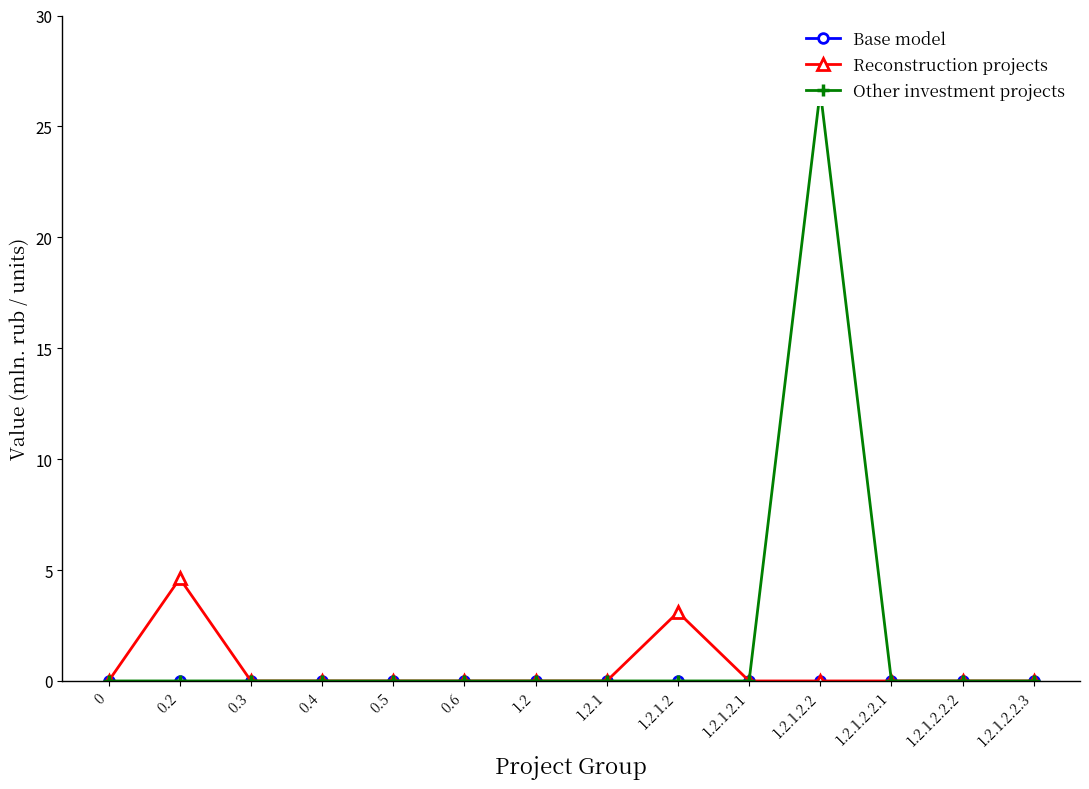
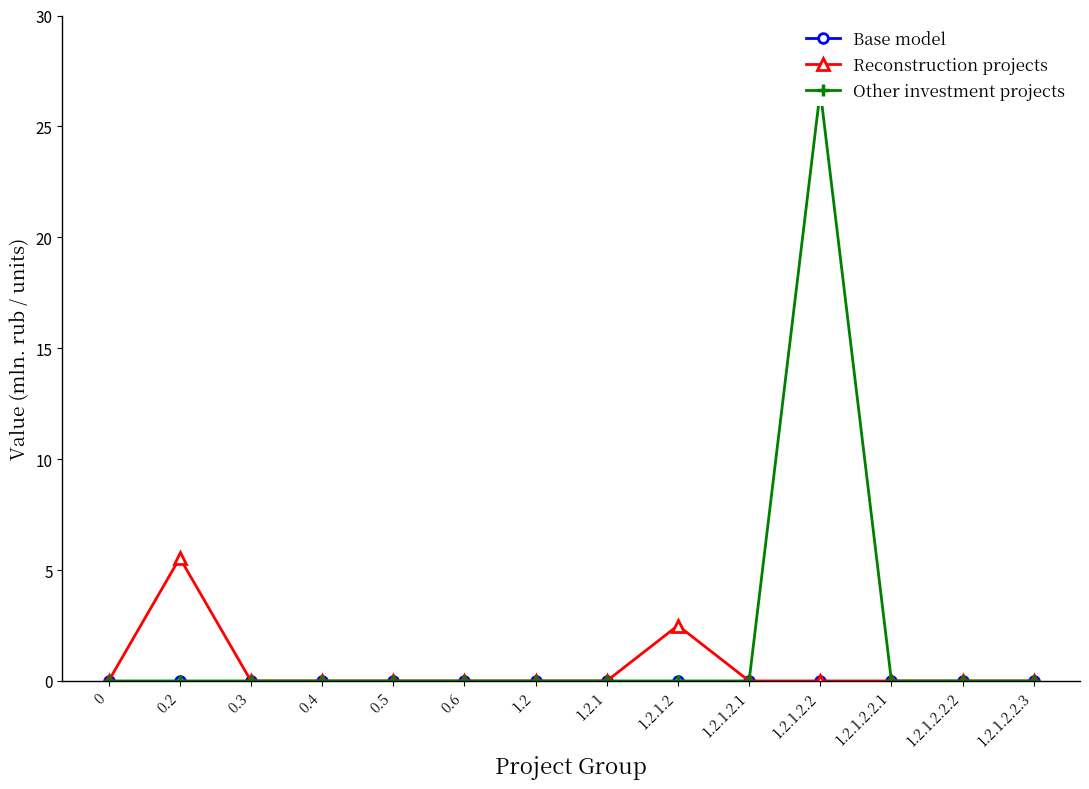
Reconstruction projects, 0.2: 4.6 -> 5.5
Reconstruction projects, 1.2.1.2: 3.1 -> 2.5
